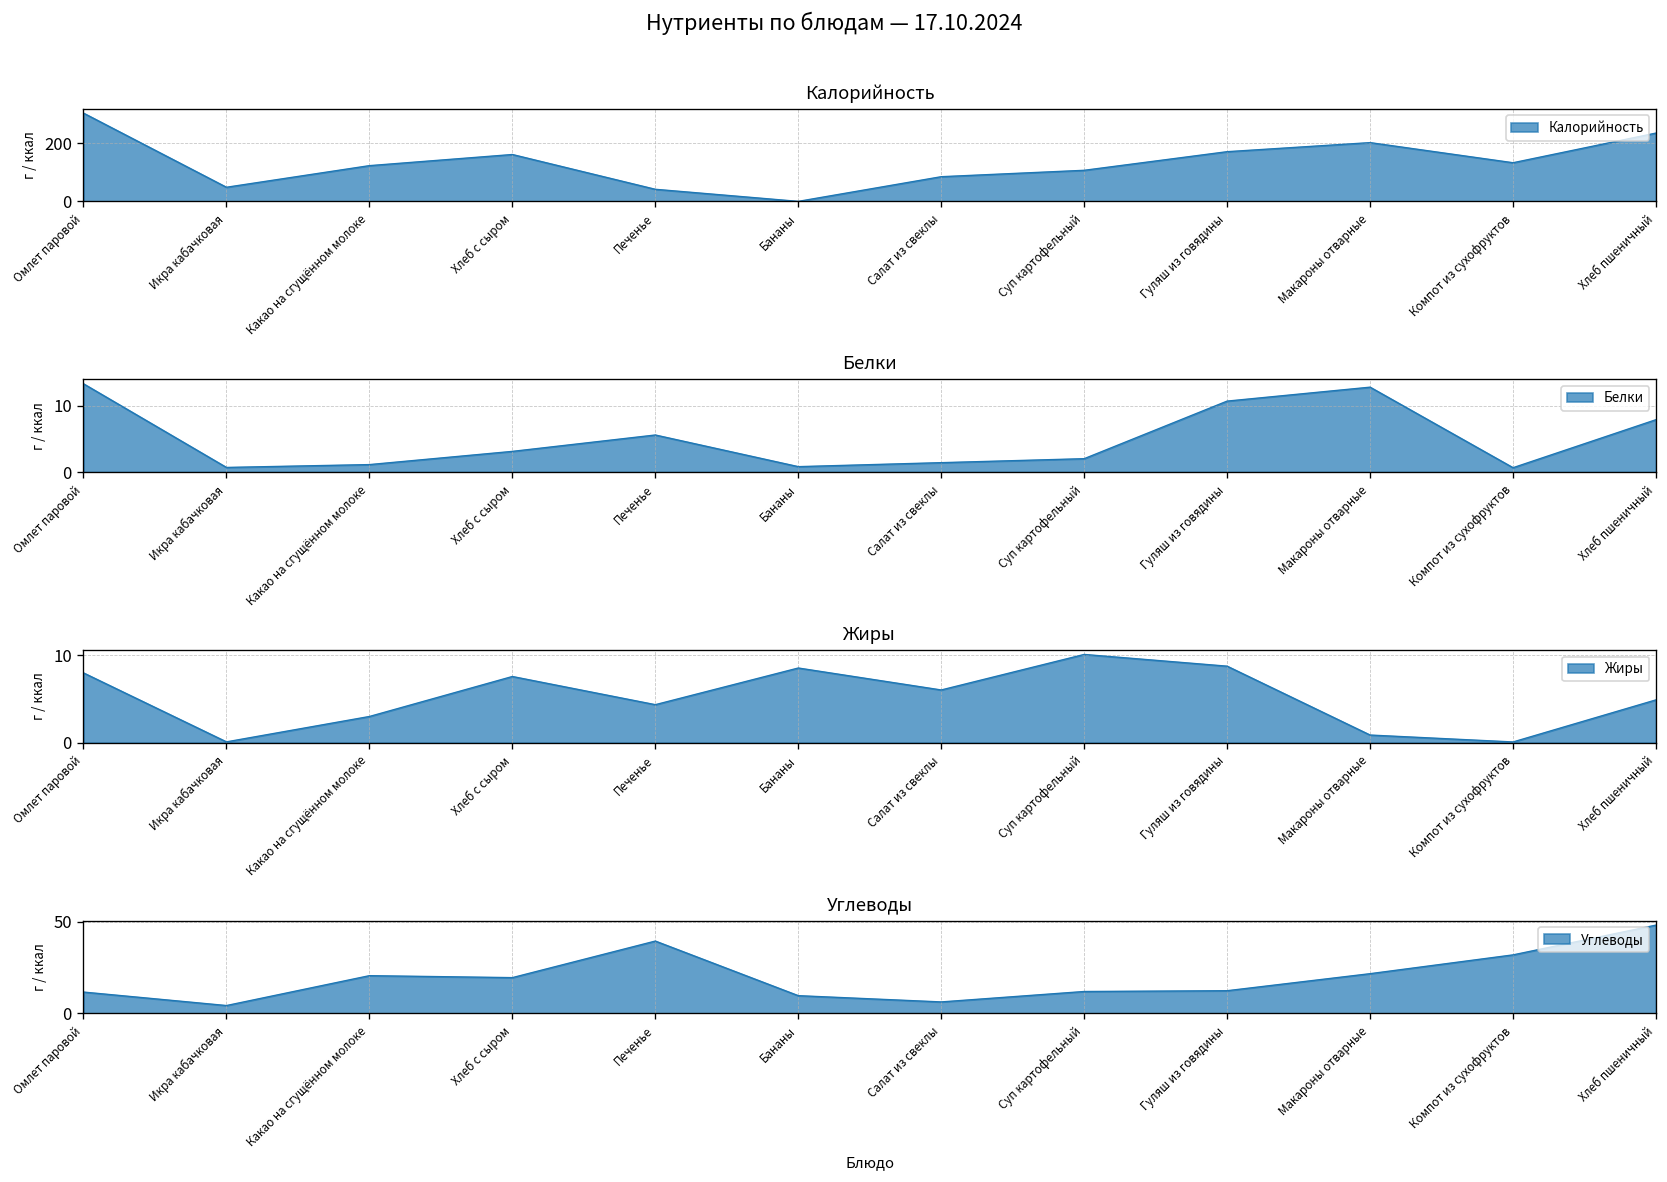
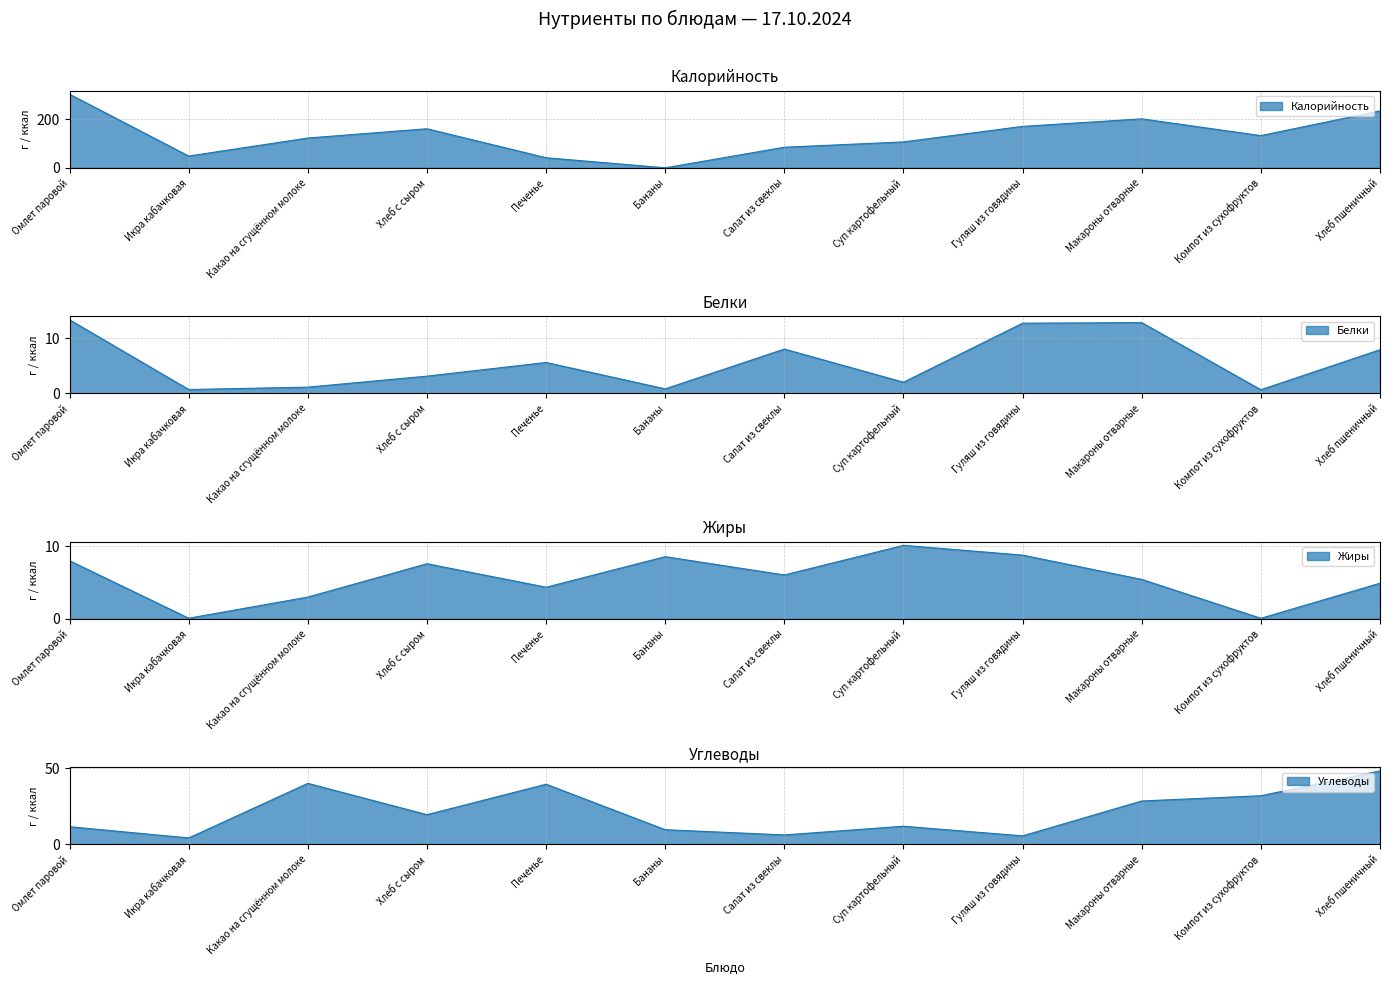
Белки, Салат из свеклы: 1 -> 8
Белки, Гуляш из говядины: 11 -> 13
Жиры, Макароны отварные: 1 -> 5
Углеводы, Какао на сгущённом молоке: 21 -> 40
Углеводы, Гуляш из говядины: 12 -> 6
Углеводы, Макароны отварные: 22 -> 29
